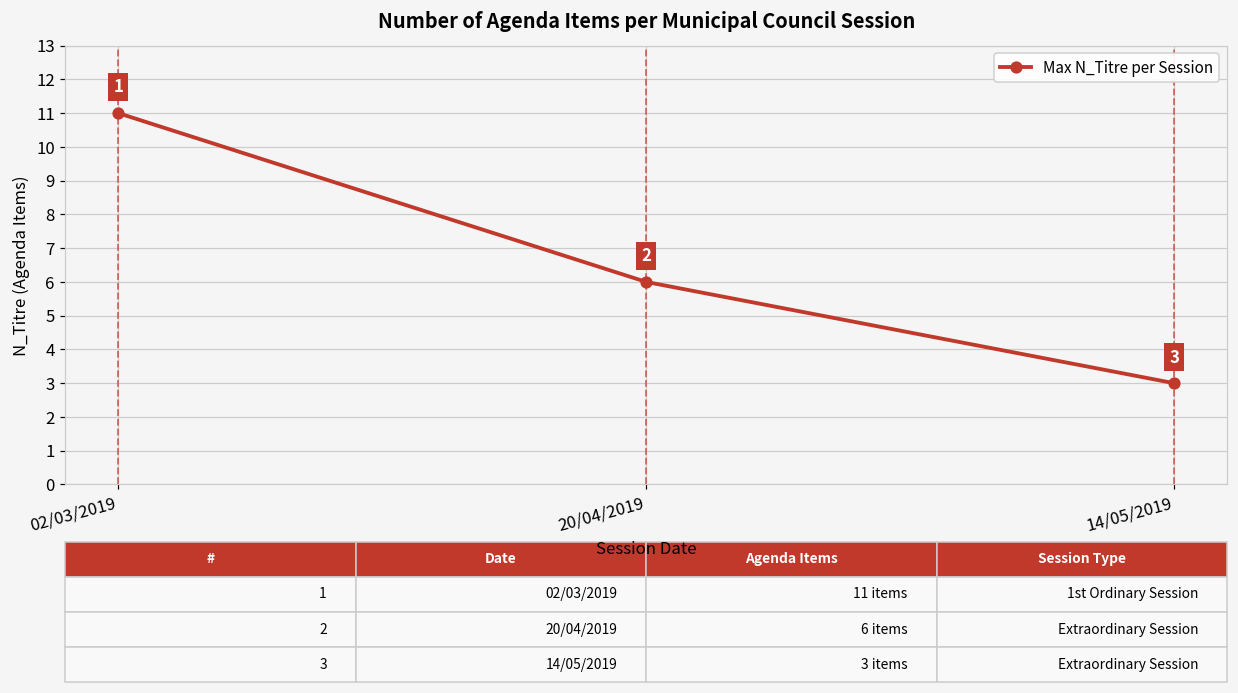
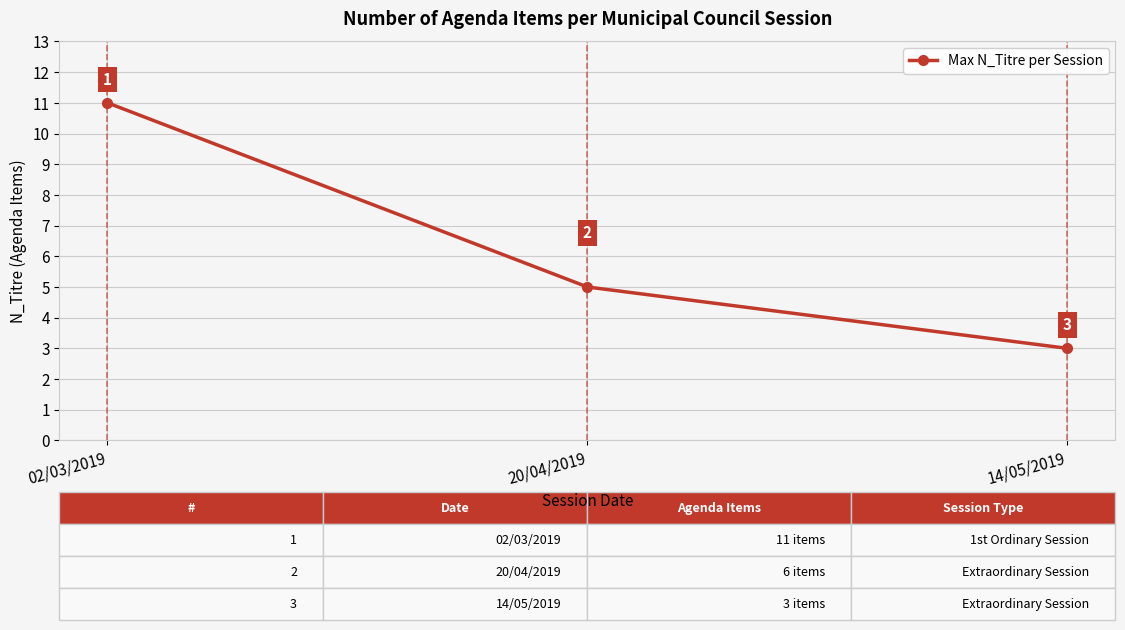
20/04/2019: 6 -> 5
